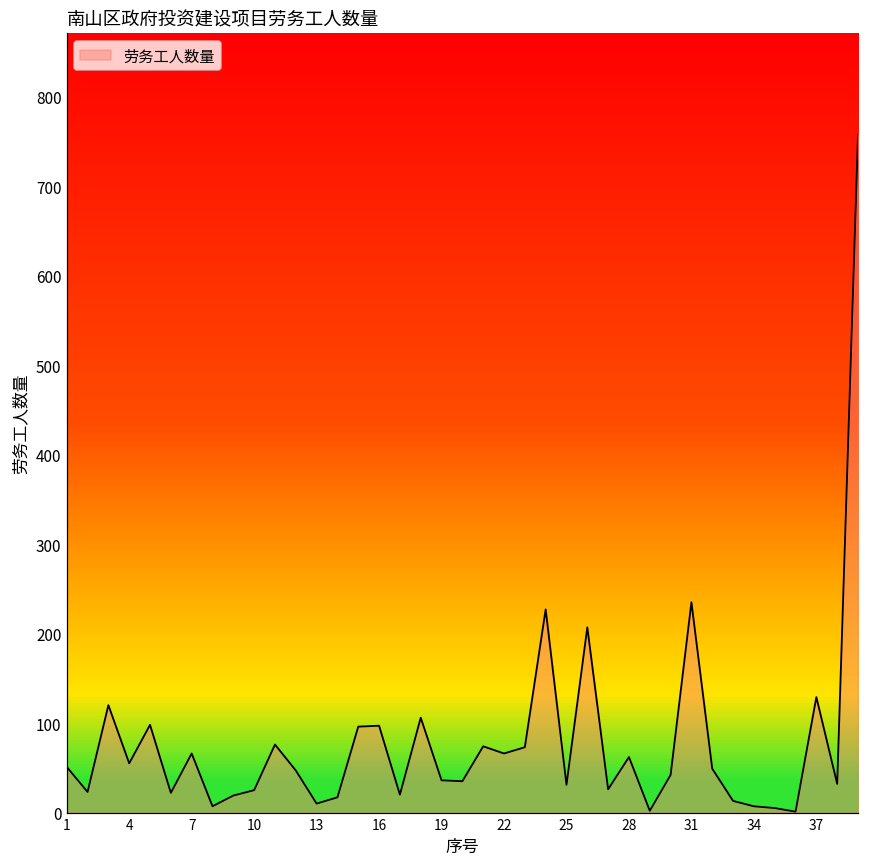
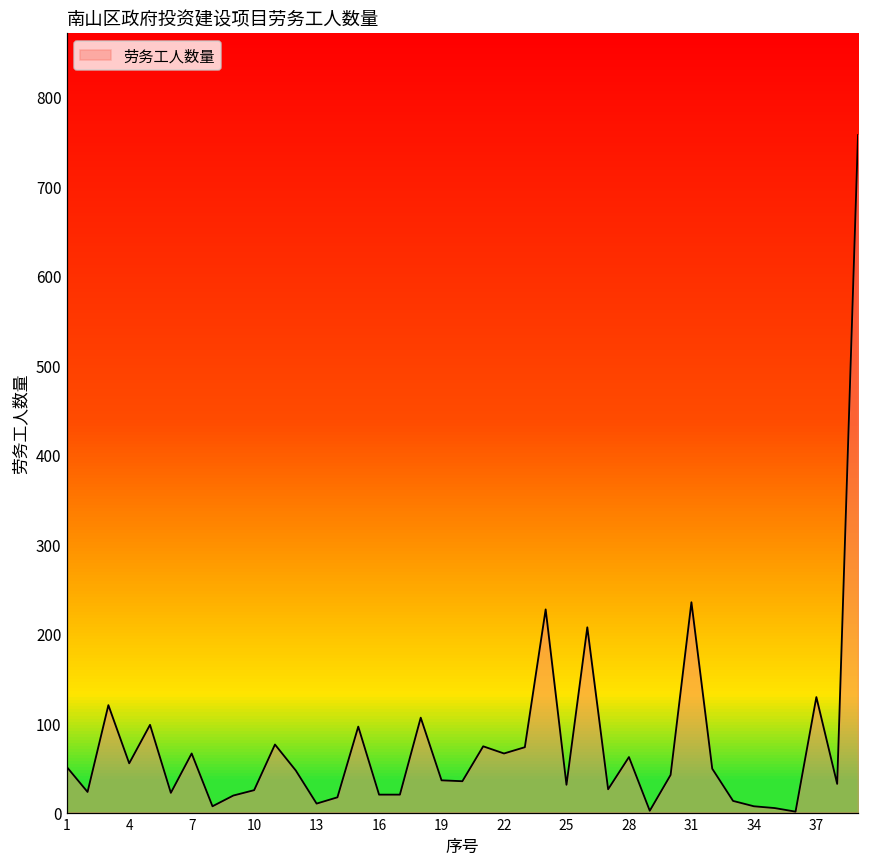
16: 100 -> 20
